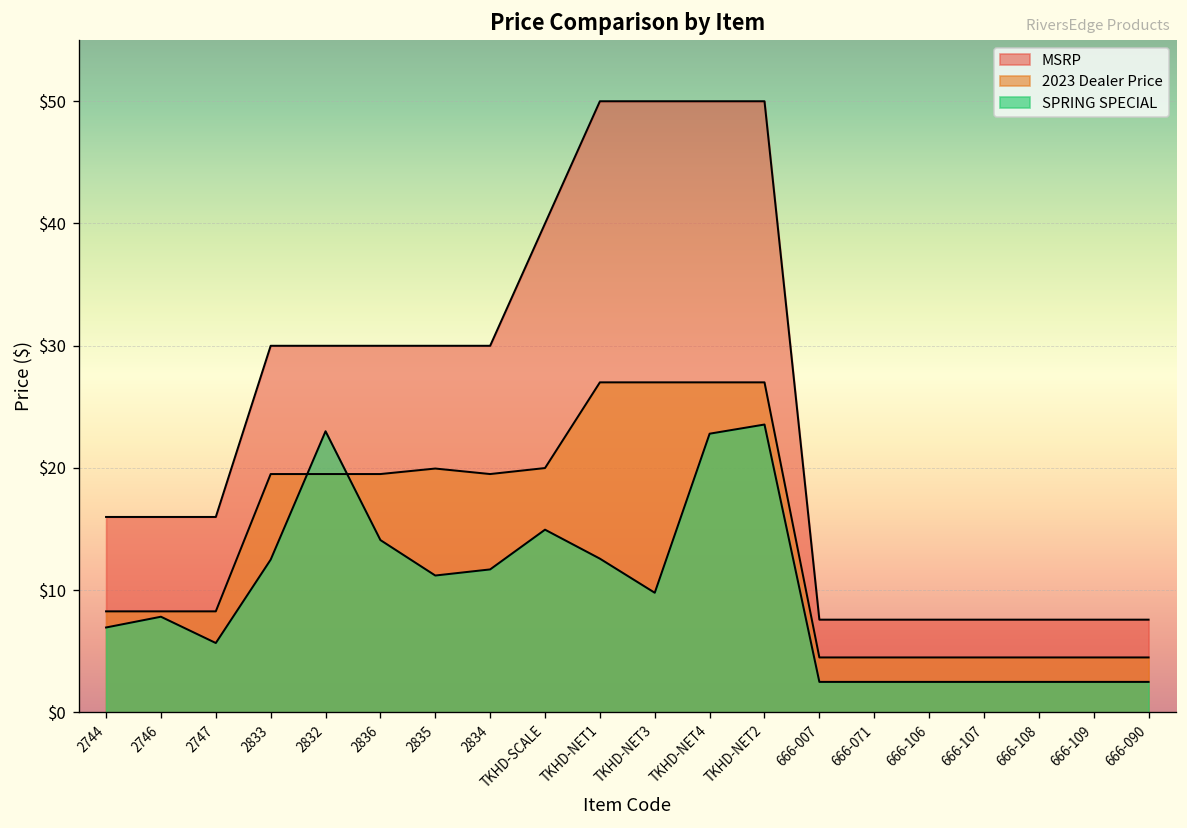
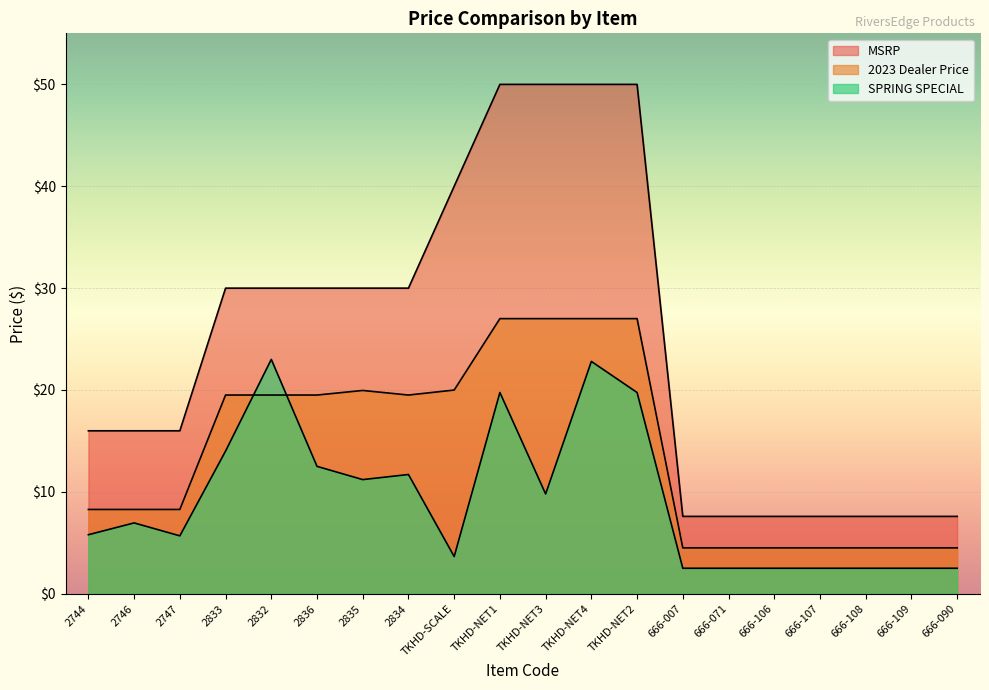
SPRING SPECIAL, 2744: $7.0 -> $5.8
SPRING SPECIAL, 2746: $7.8 -> $7.0
SPRING SPECIAL, 2833: $12.5 -> $14.0
SPRING SPECIAL, 2836: $14.1 -> $12.5
SPRING SPECIAL, TKHD-SCALE: $15.0 -> $3.7
SPRING SPECIAL, TKHD-NET1: $12.6 -> $19.8
SPRING SPECIAL, TKHD-NET2: $23.6 -> $19.8
